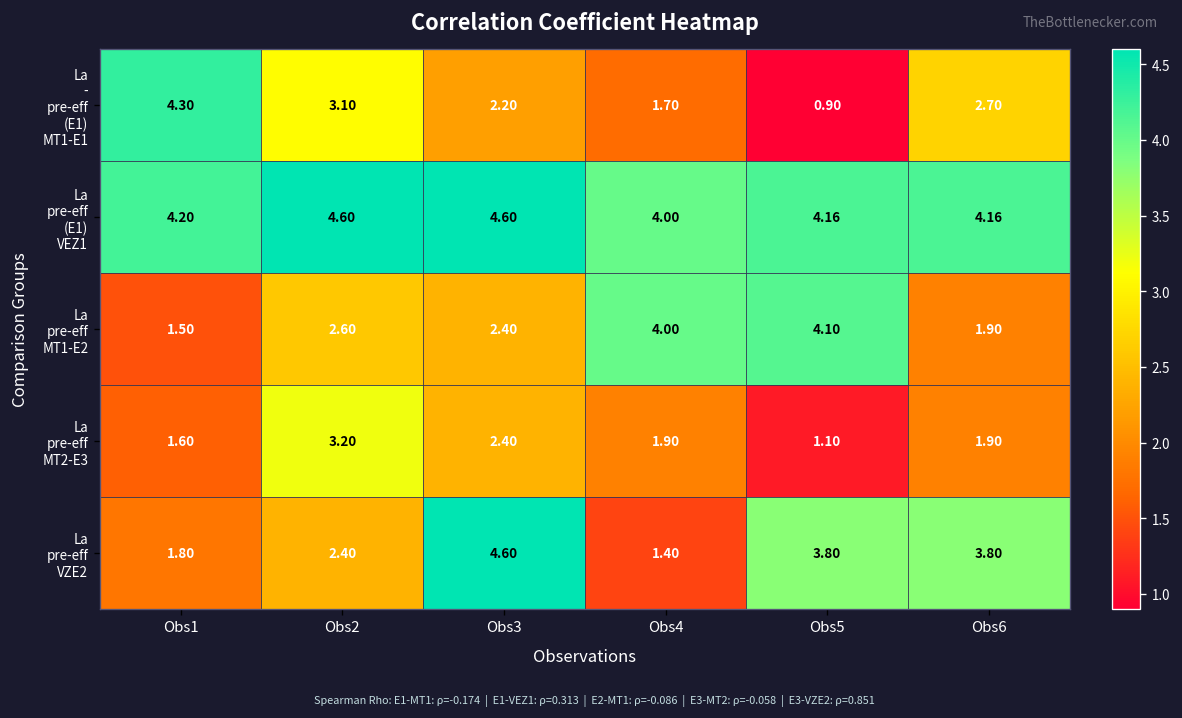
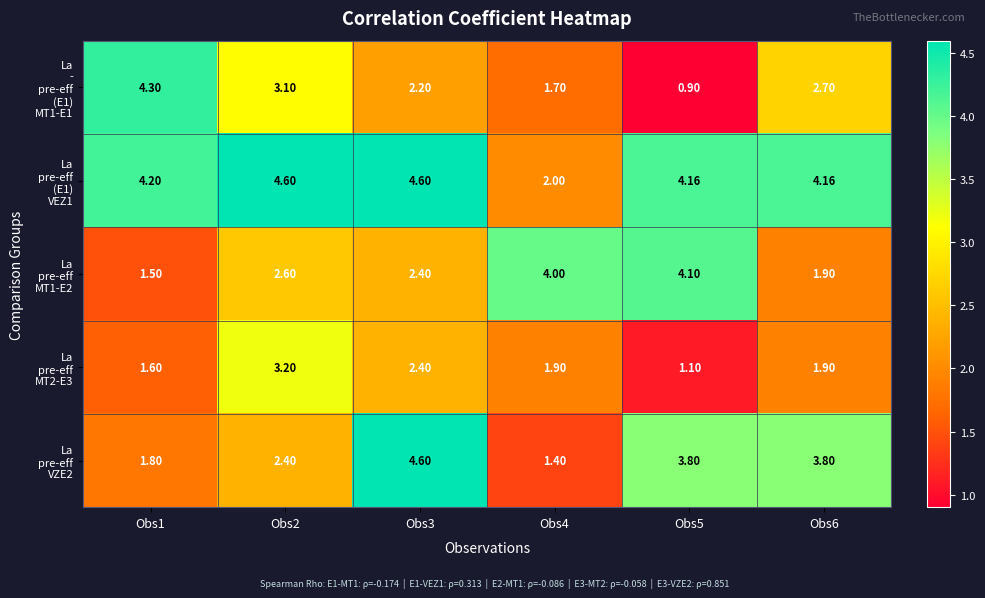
La pre-eff (E1) VEZ1, Obs4: 4.00 -> 2.00
